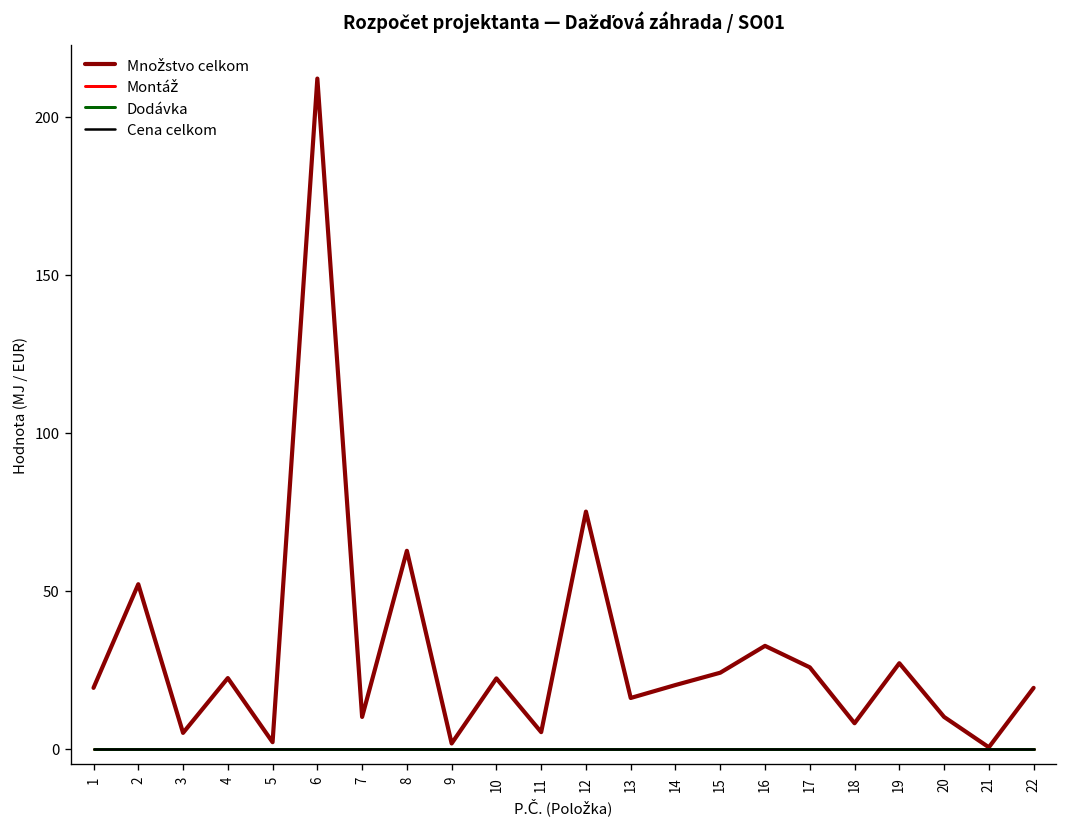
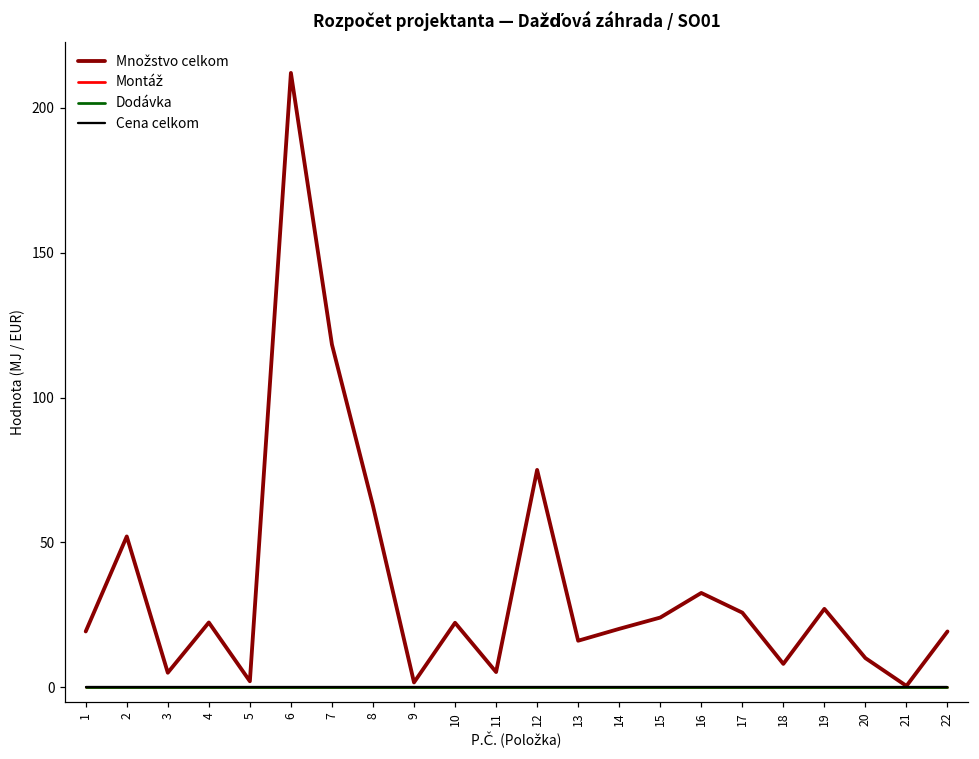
Množstvo celkom, 7: 10 -> 118
